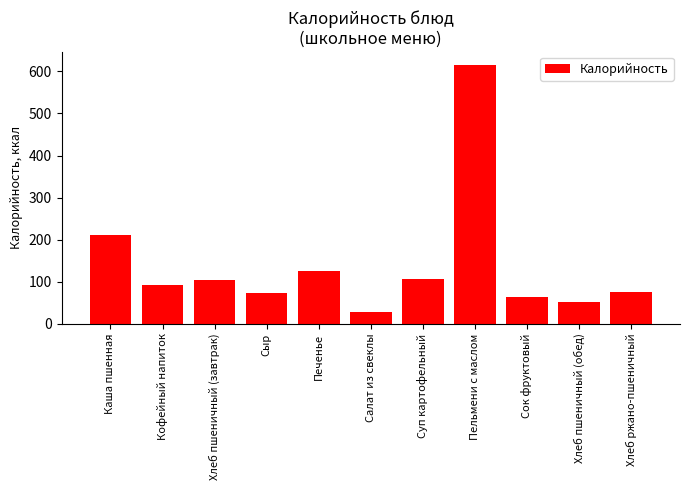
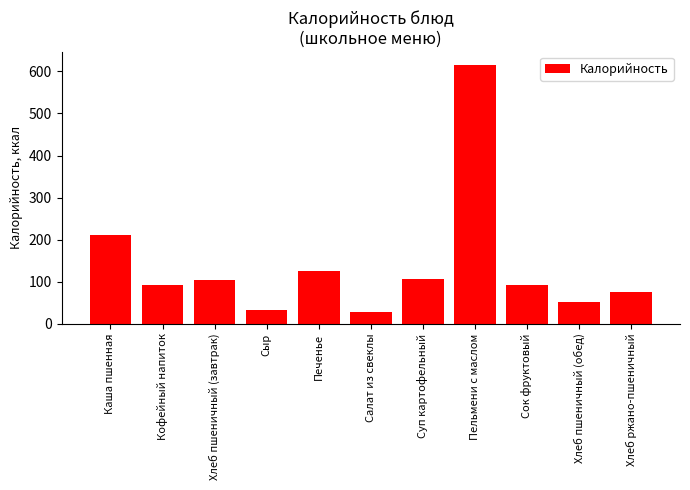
Сыр: 70 -> 30
Сок фруктовый: 60 -> 90
